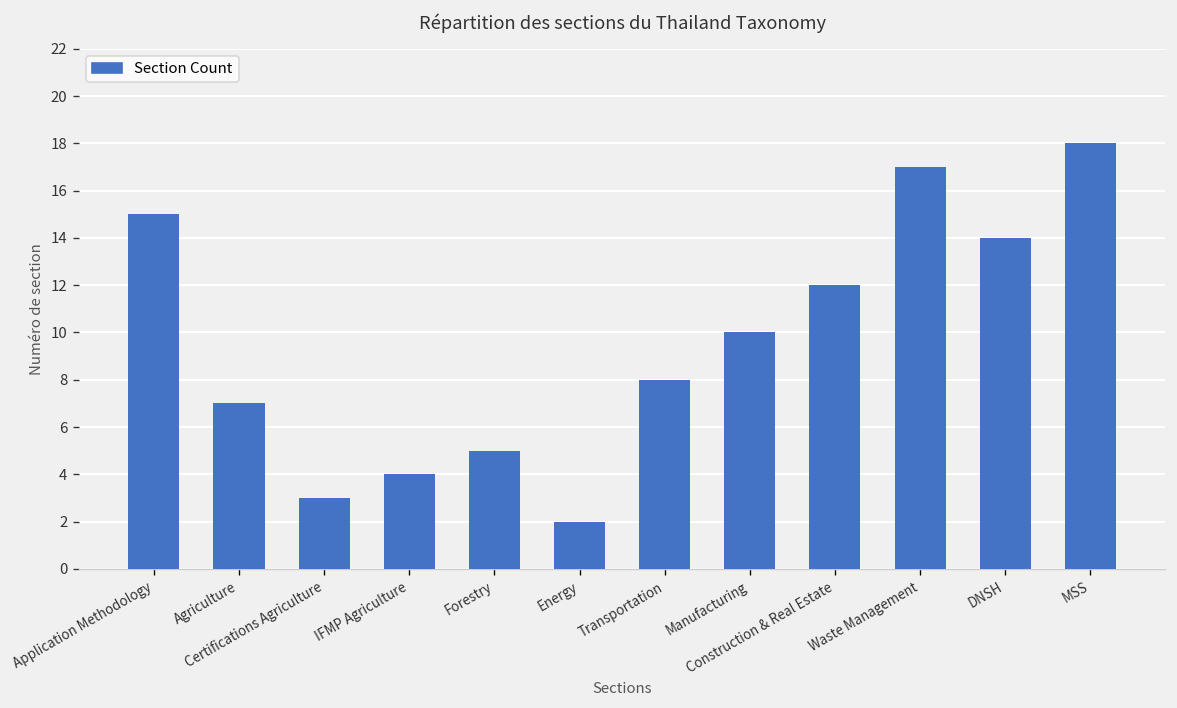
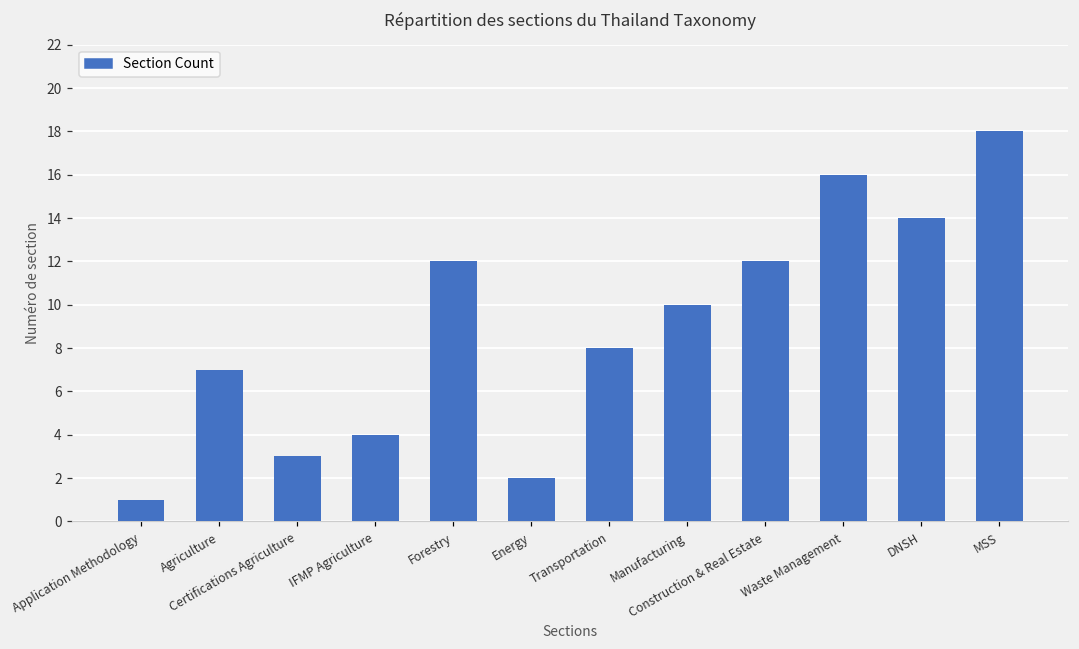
Application Methodology: 15 -> 1
Forestry: 5 -> 12
Waste Management: 17 -> 16
